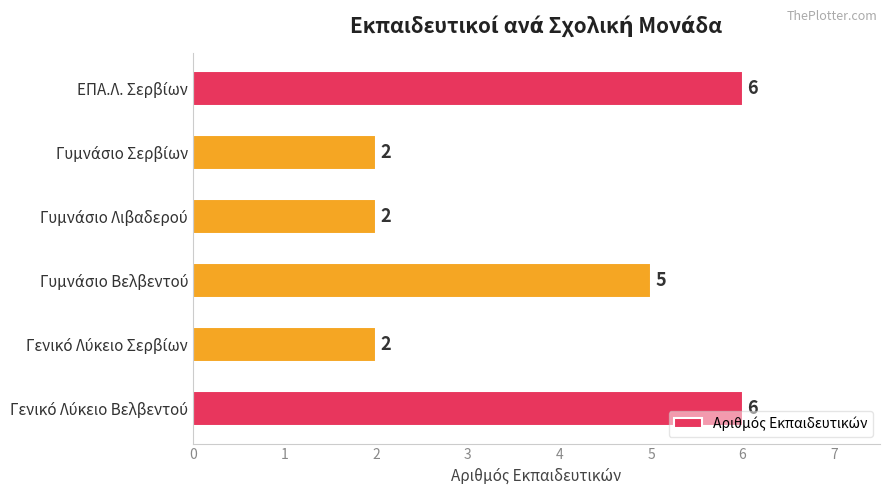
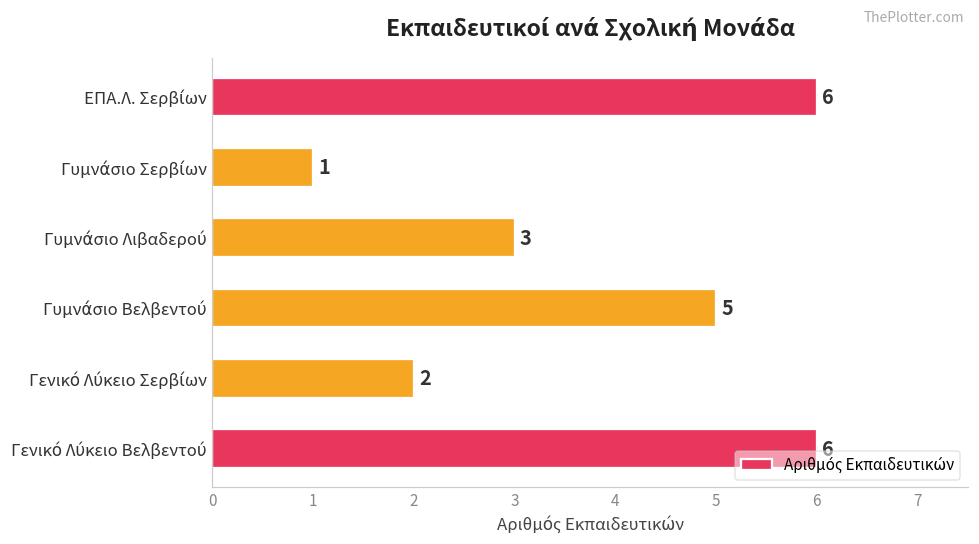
Γυμνάσιο Σερβίων: 2 -> 1
Γυμνάσιο Λιβαδερού: 2 -> 3
